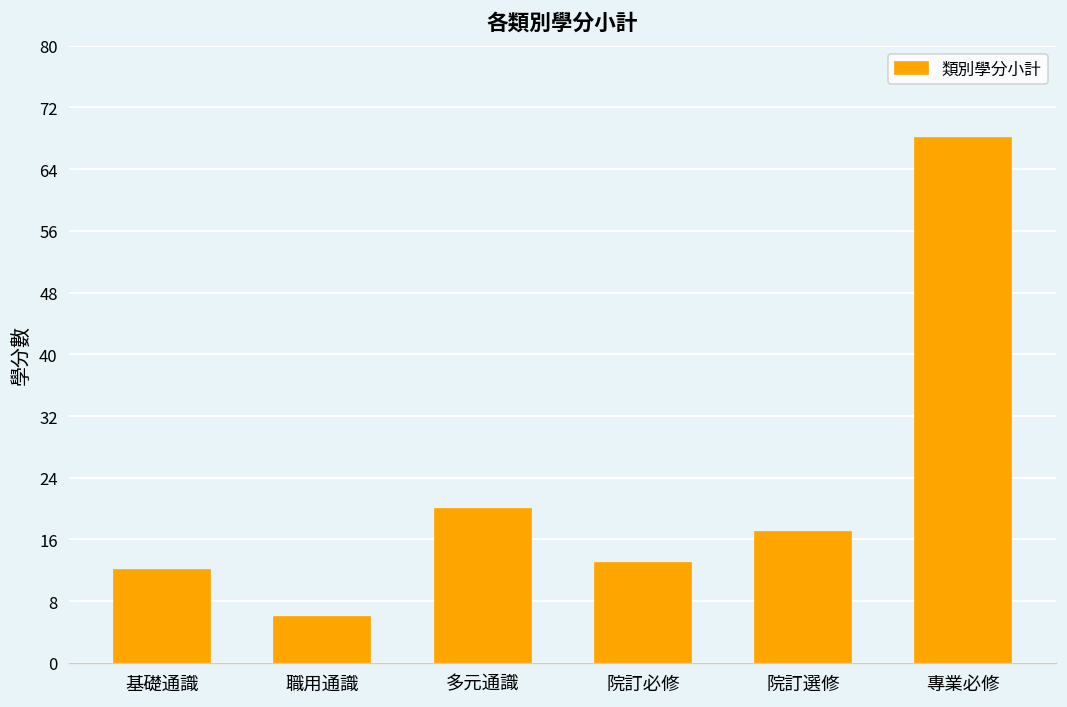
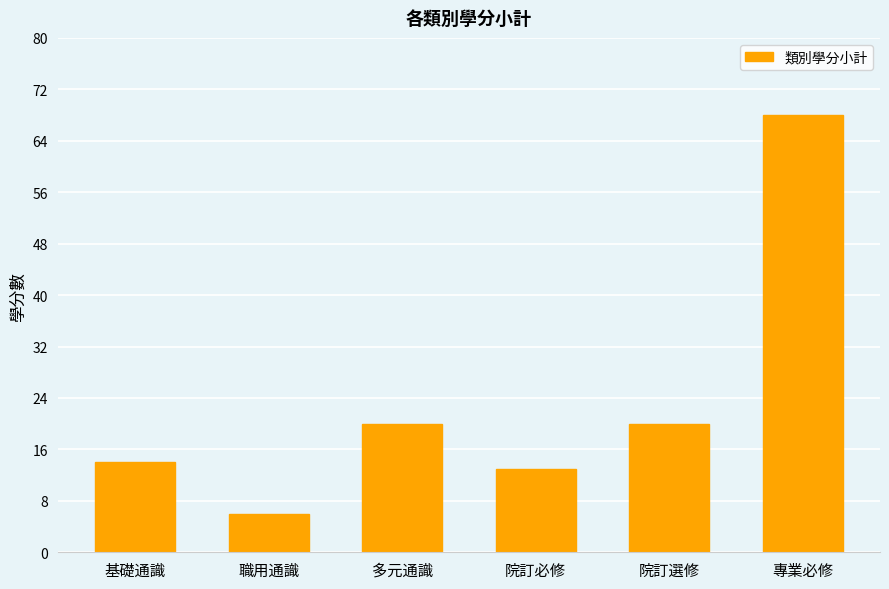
基礎通識: 12 -> 14
院訂選修: 17 -> 20
